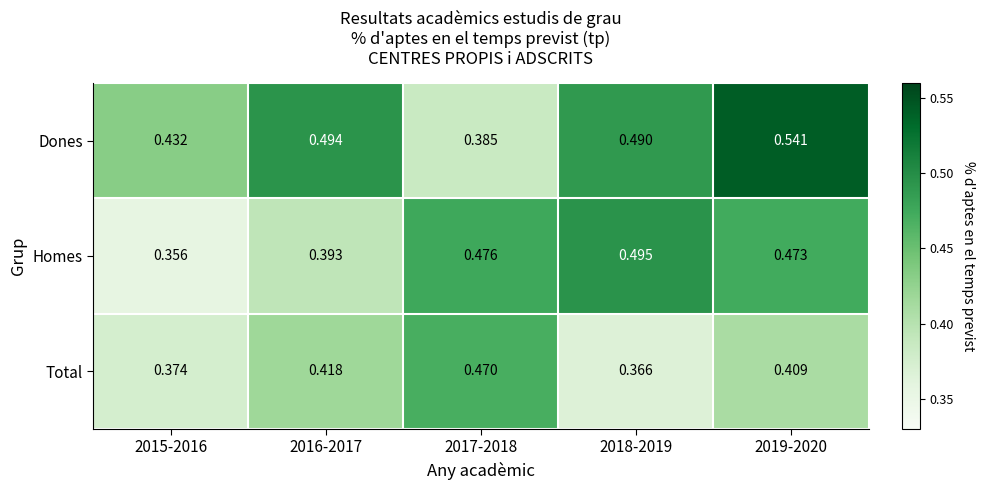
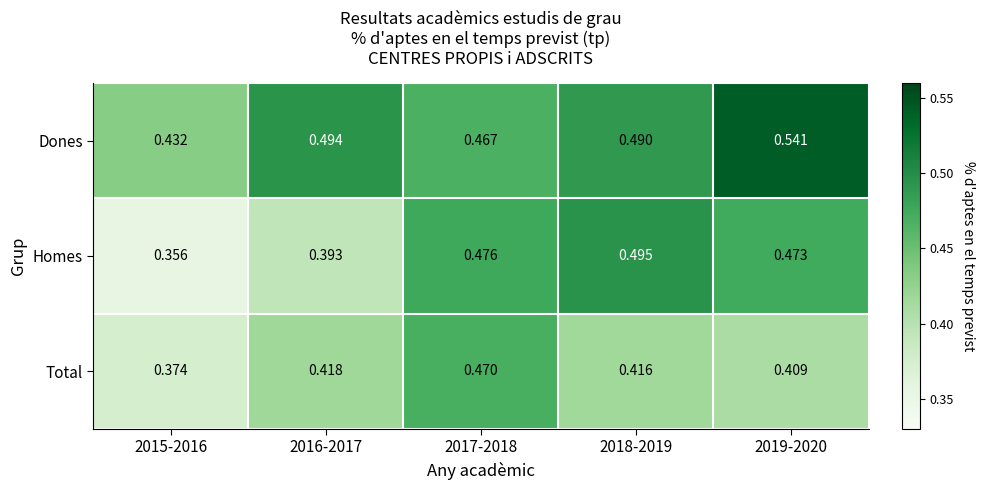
Dones, 2017-2018: 0.385 -> 0.467
Total, 2018-2019: 0.366 -> 0.416
